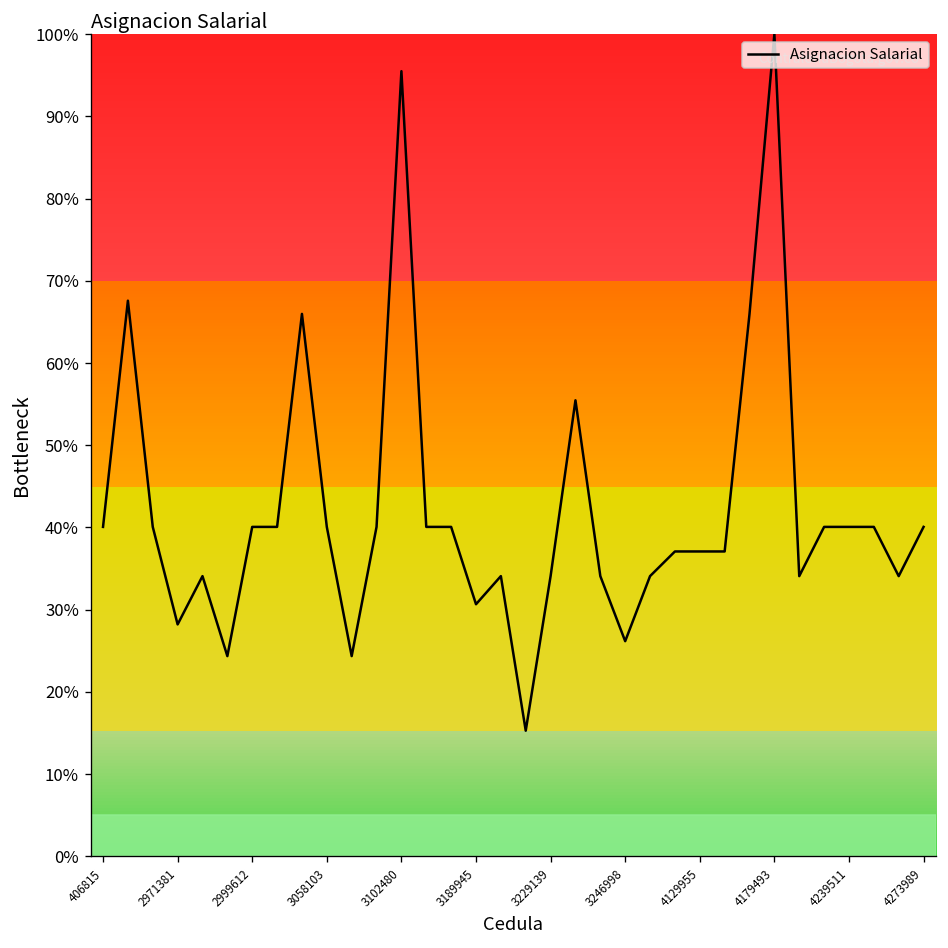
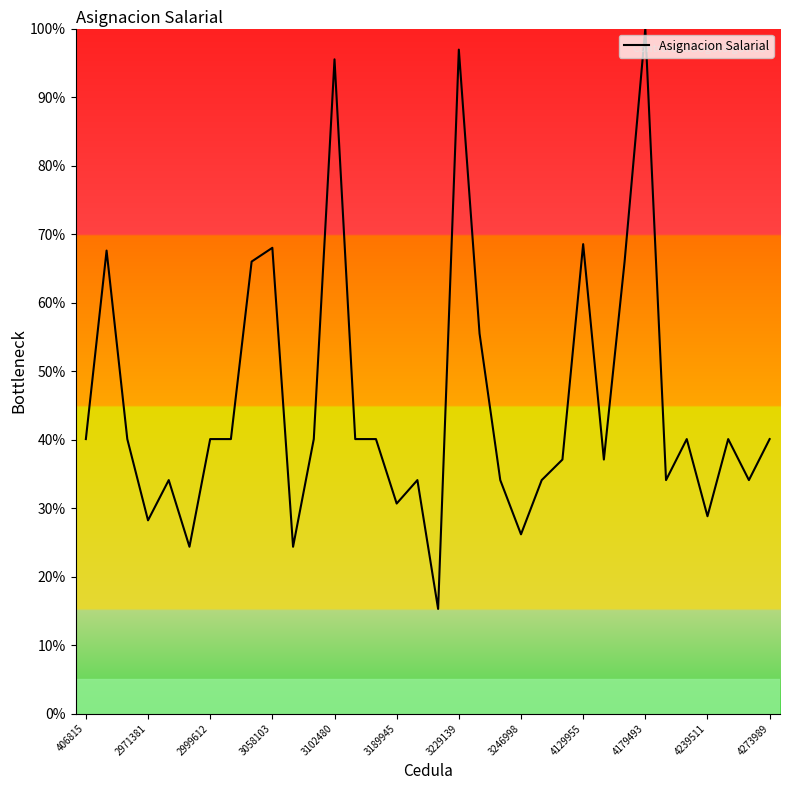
3058103: 40% -> 68%
3229139: 34% -> 97%
4129955: 37% -> 69%
4239511: 40% -> 29%
